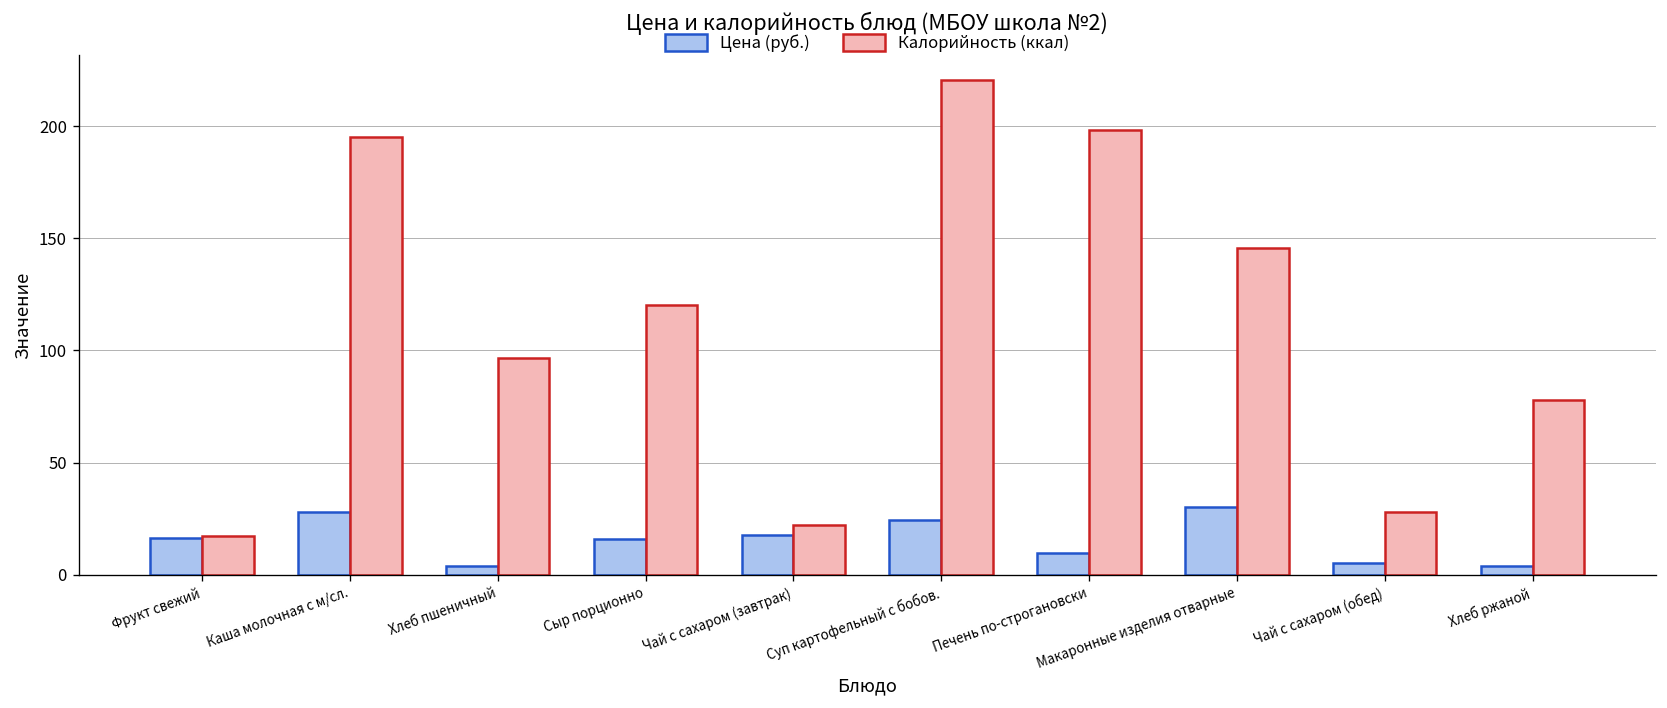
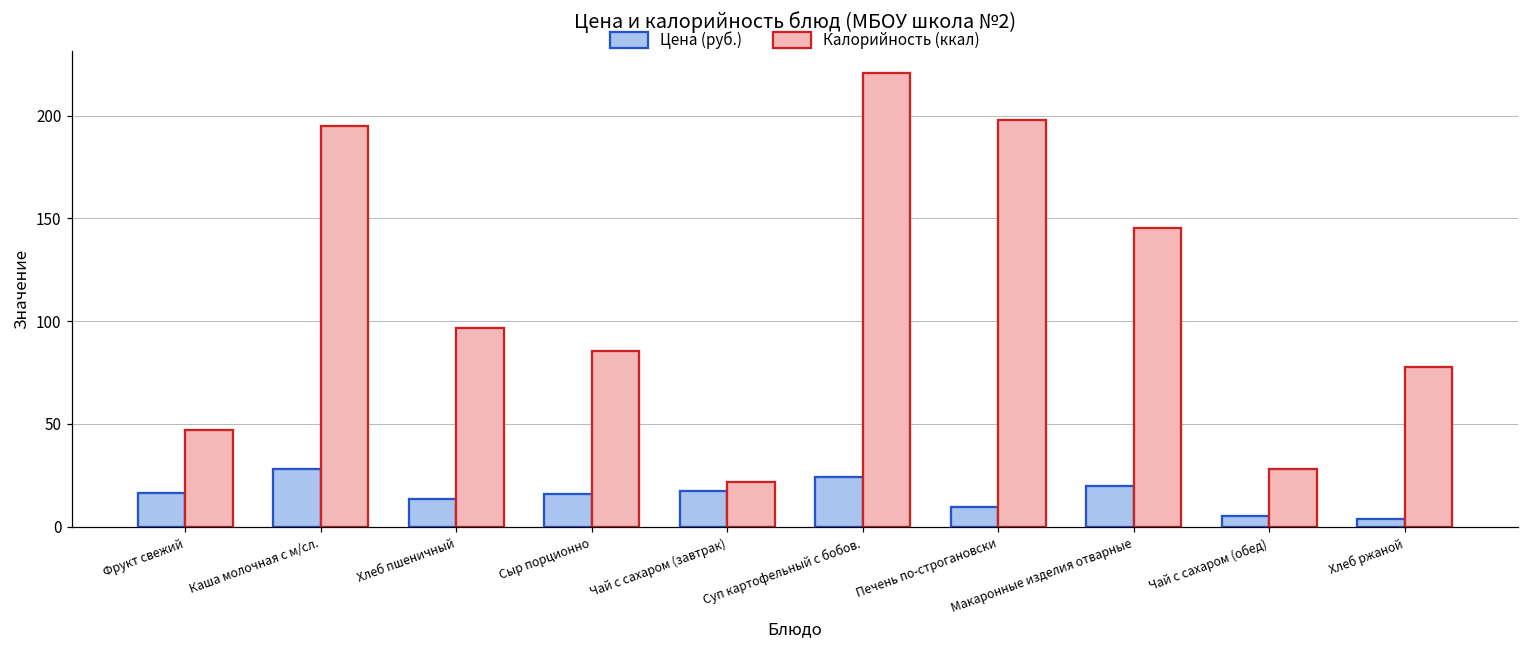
Калорийность (ккал), Фрукт свежий: 17 -> 47
Цена (руб.), Хлеб пшеничный: 4 -> 14
Калорийность (ккал), Сыр порционно: 120 -> 85
Цена (руб.), Макаронные изделия отварные: 30 -> 20
